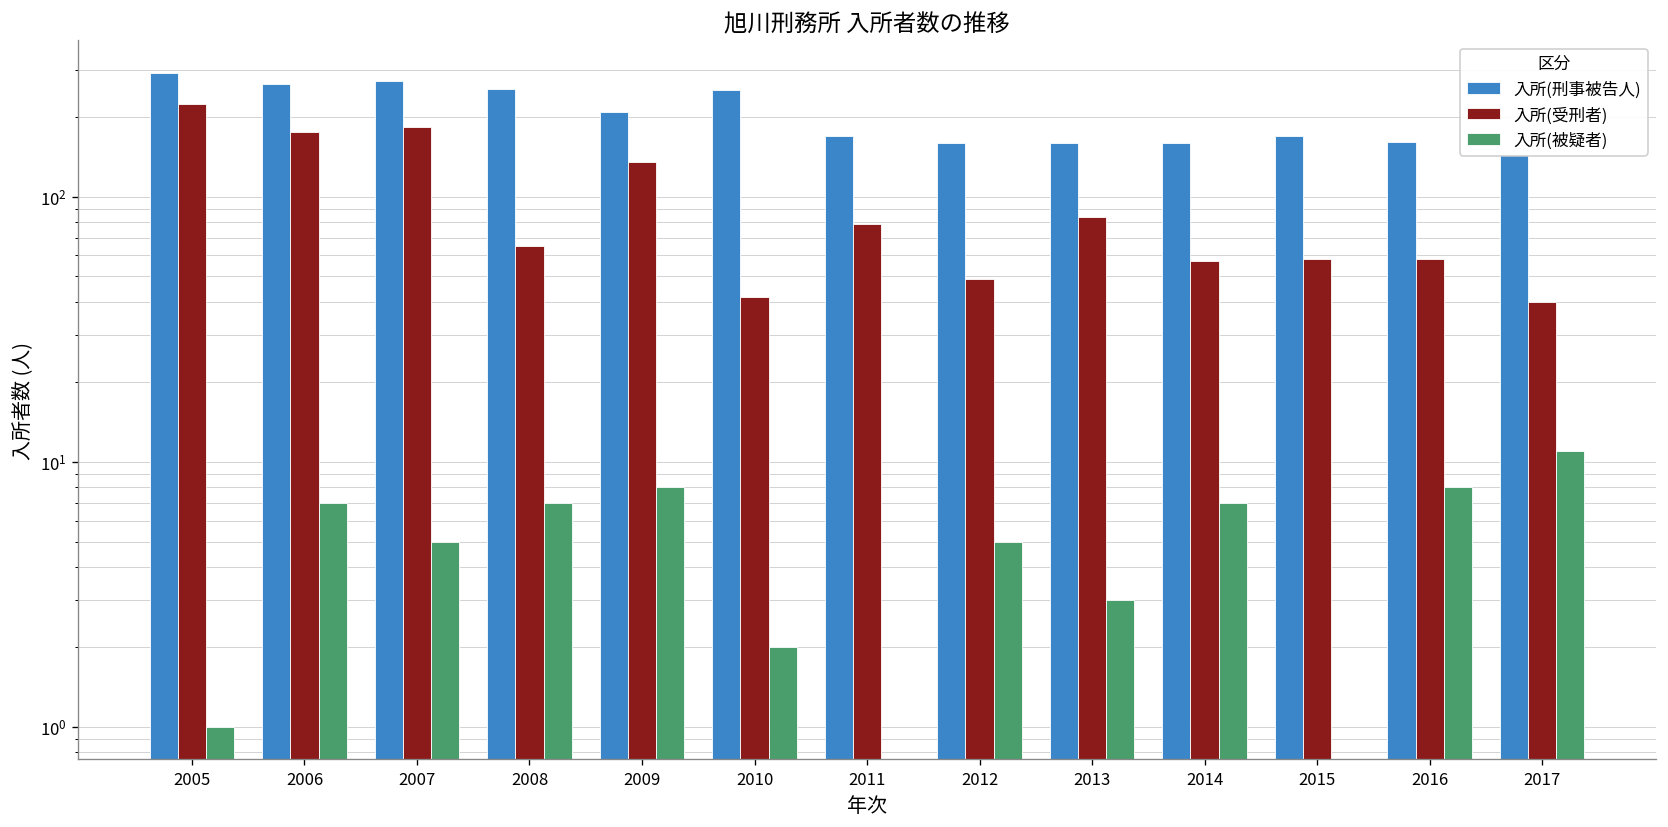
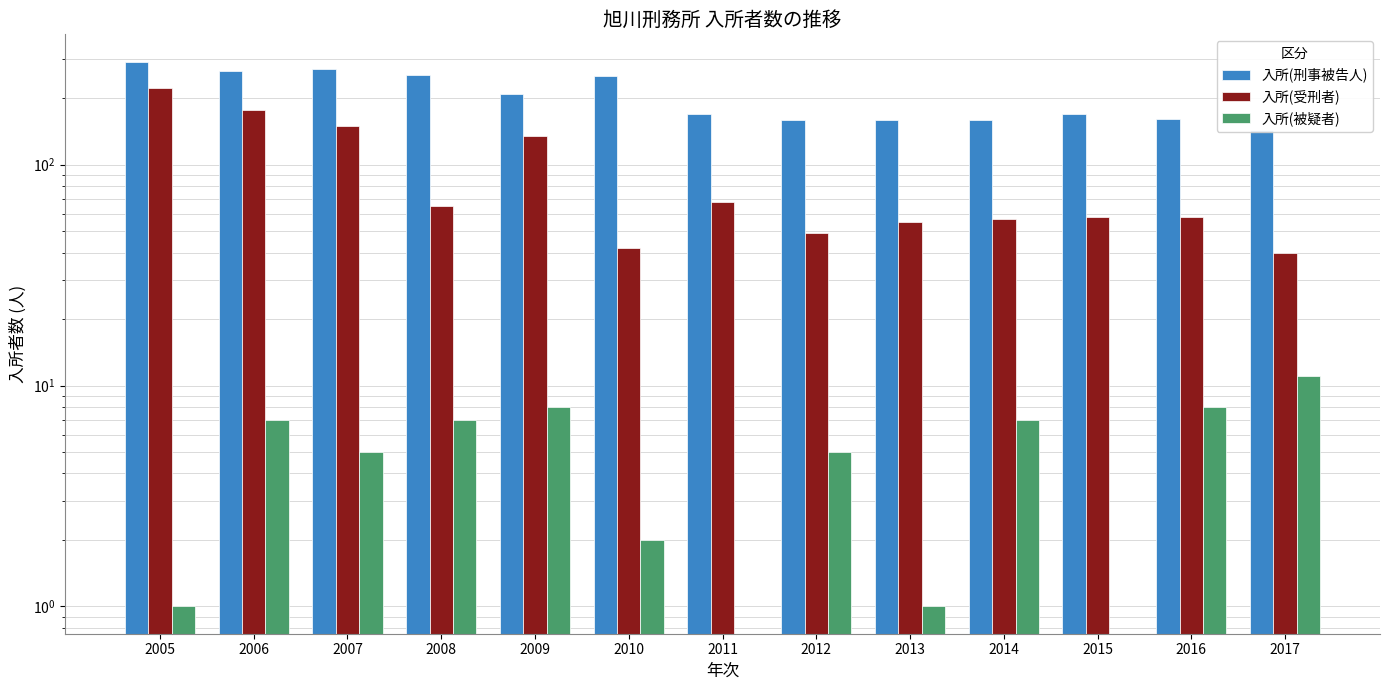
入所(受刑者), 2007: 180 -> 150
入所(受刑者), 2011: 79 -> 68
入所(受刑者), 2013: 84 -> 55
入所(被疑者), 2013: 3 -> 1
